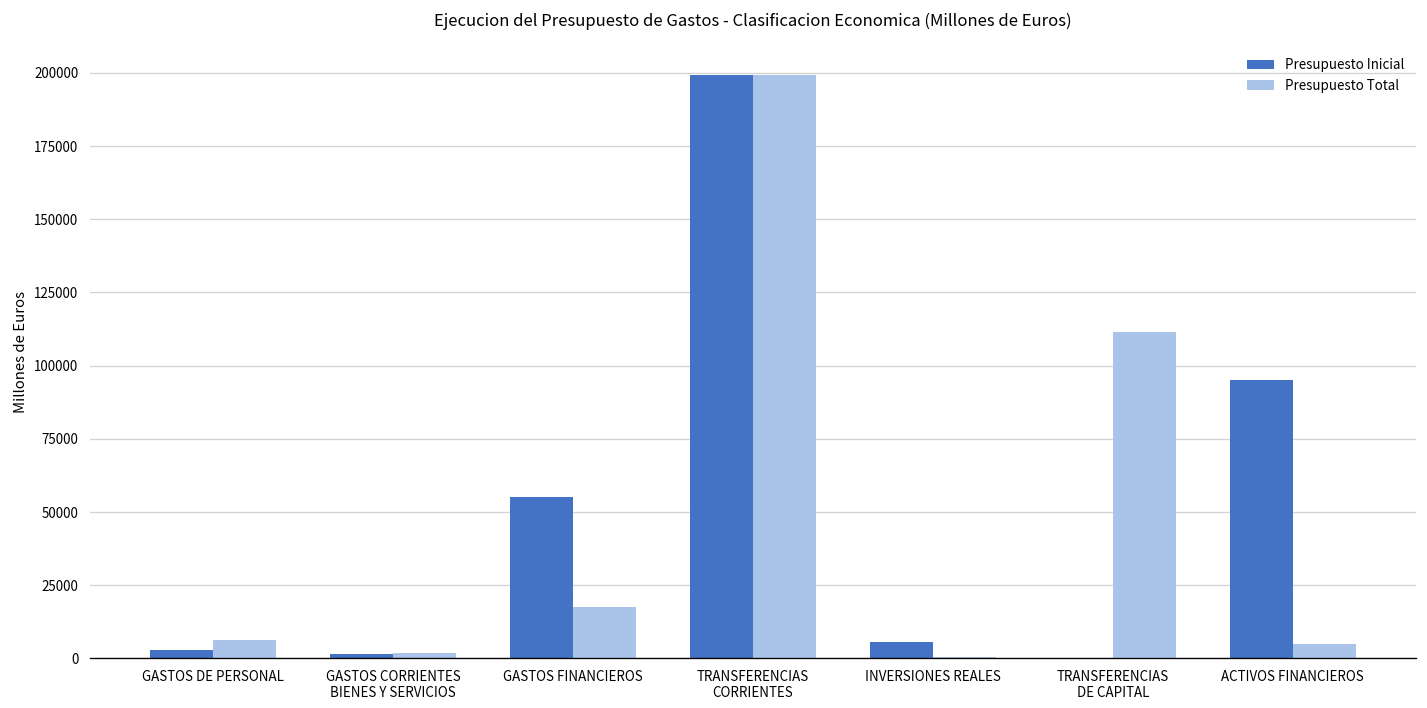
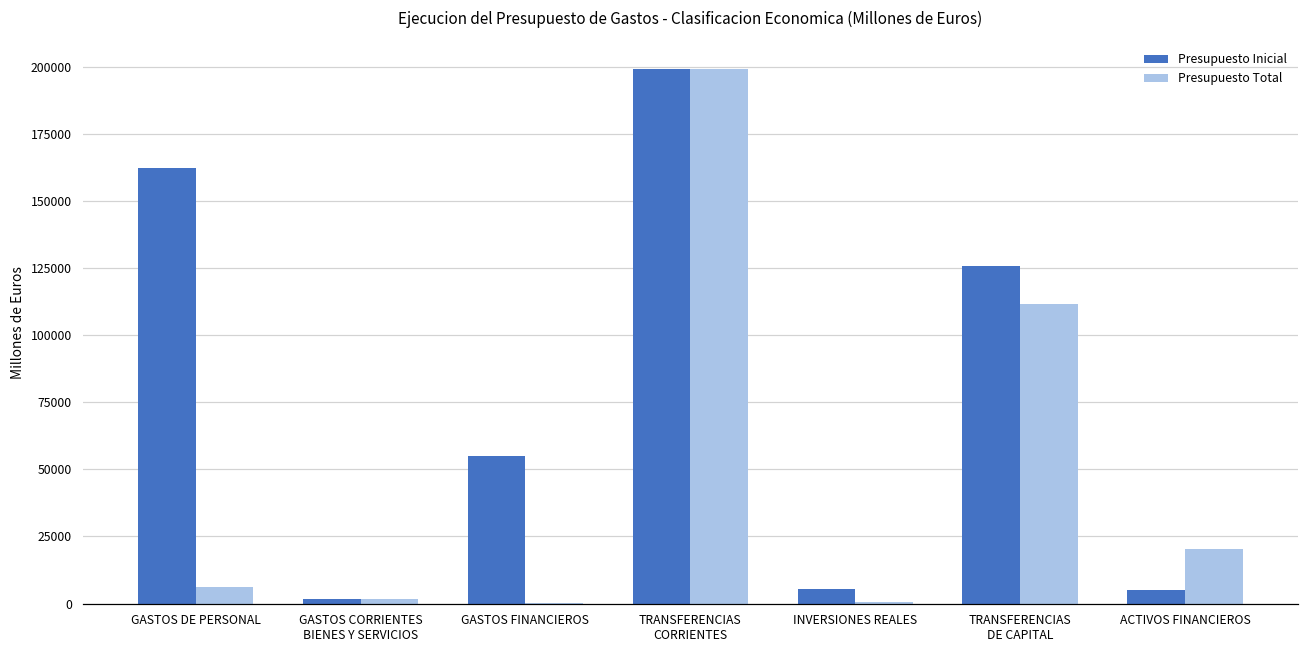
Presupuesto Inicial, GASTOS DE PERSONAL: 3000 -> 162000
Presupuesto Total, GASTOS FINANCIEROS: 18000 -> 0
Presupuesto Inicial, TRANSFERENCIAS DE CAPITAL: 0 -> 126000
Presupuesto Inicial, ACTIVOS FINANCIEROS: 95000 -> 5000
Presupuesto Total, ACTIVOS FINANCIEROS: 5000 -> 20000
